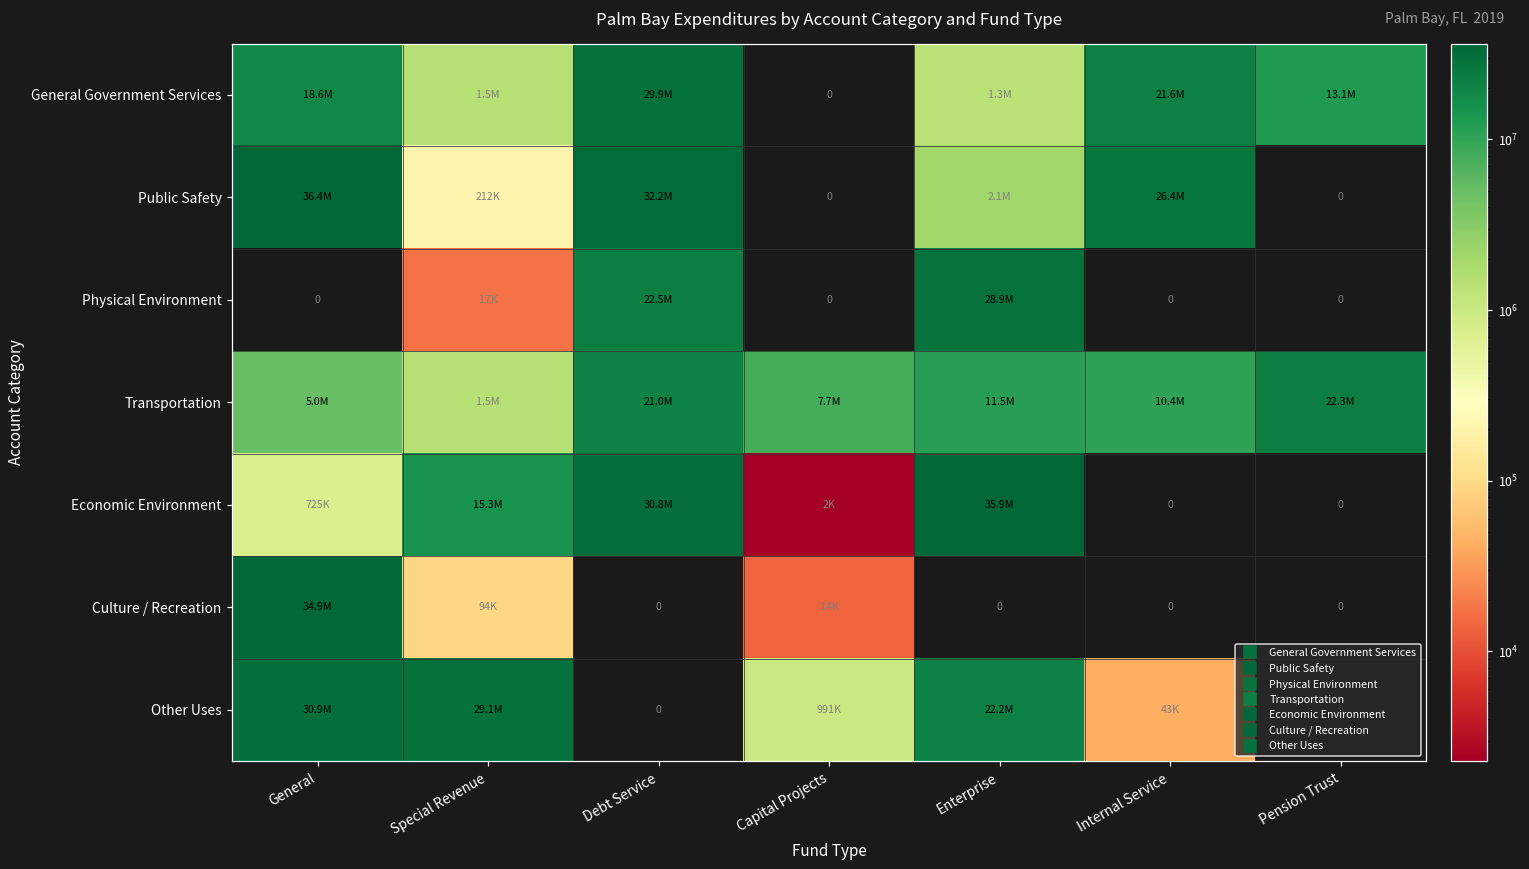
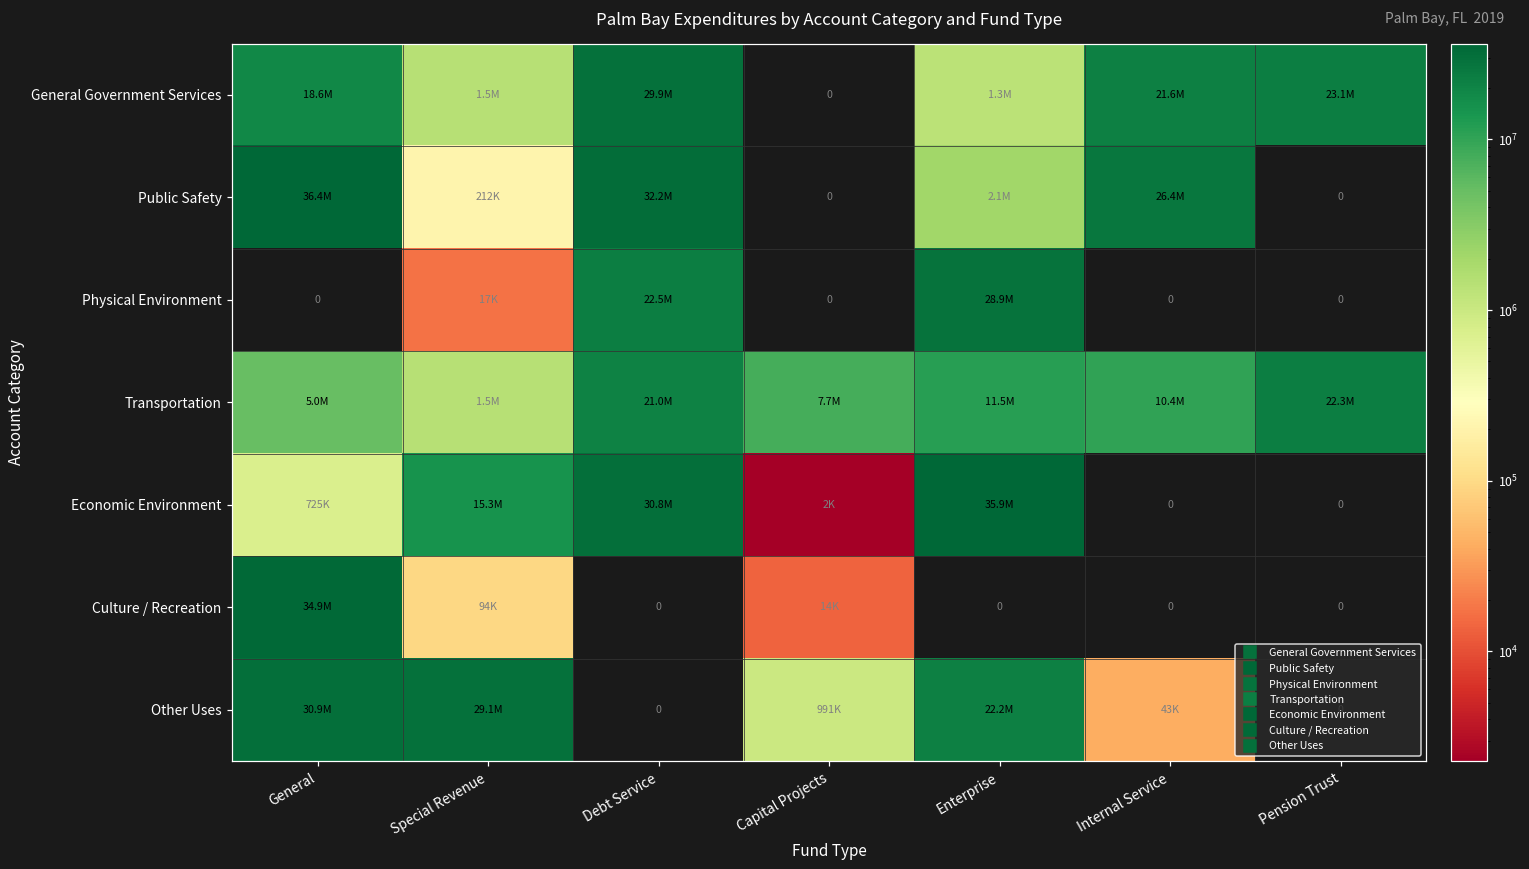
General Government Services, Pension Trust: 13.1M -> 23.1M
